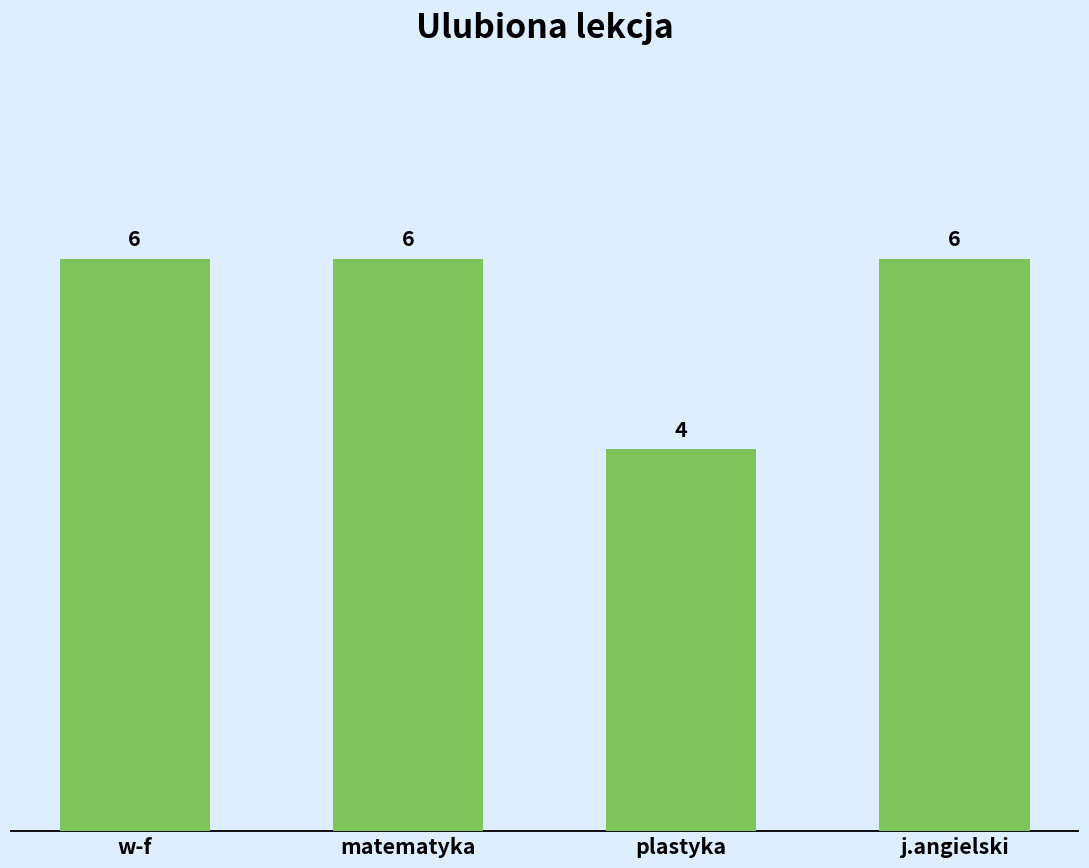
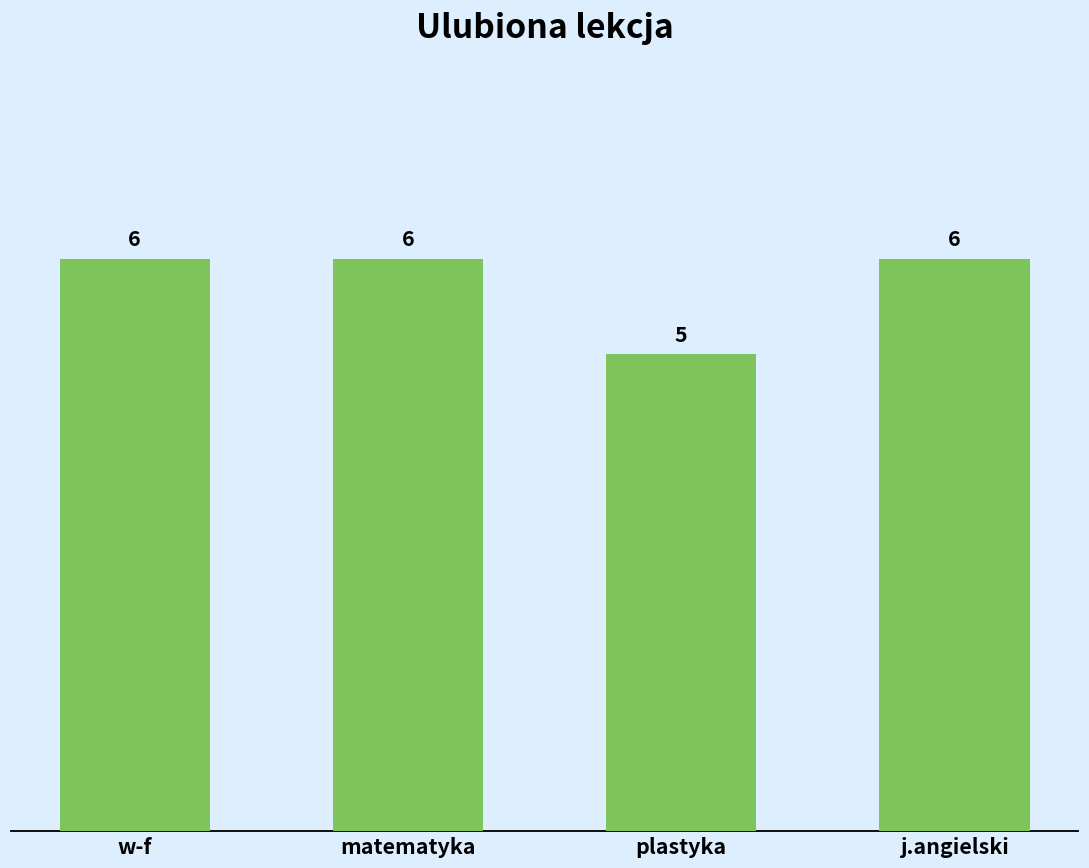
plastyka: 4 -> 5
